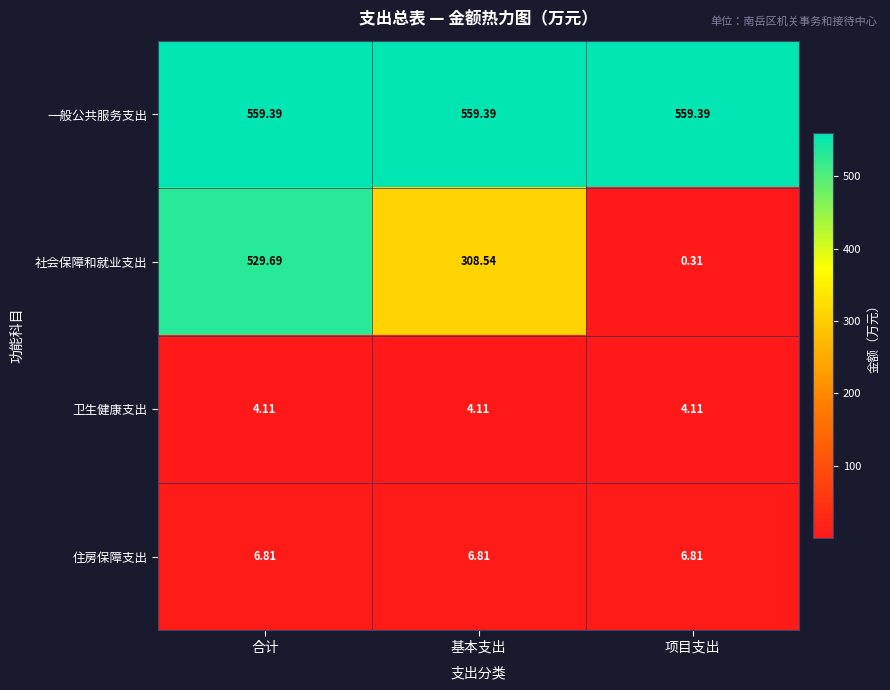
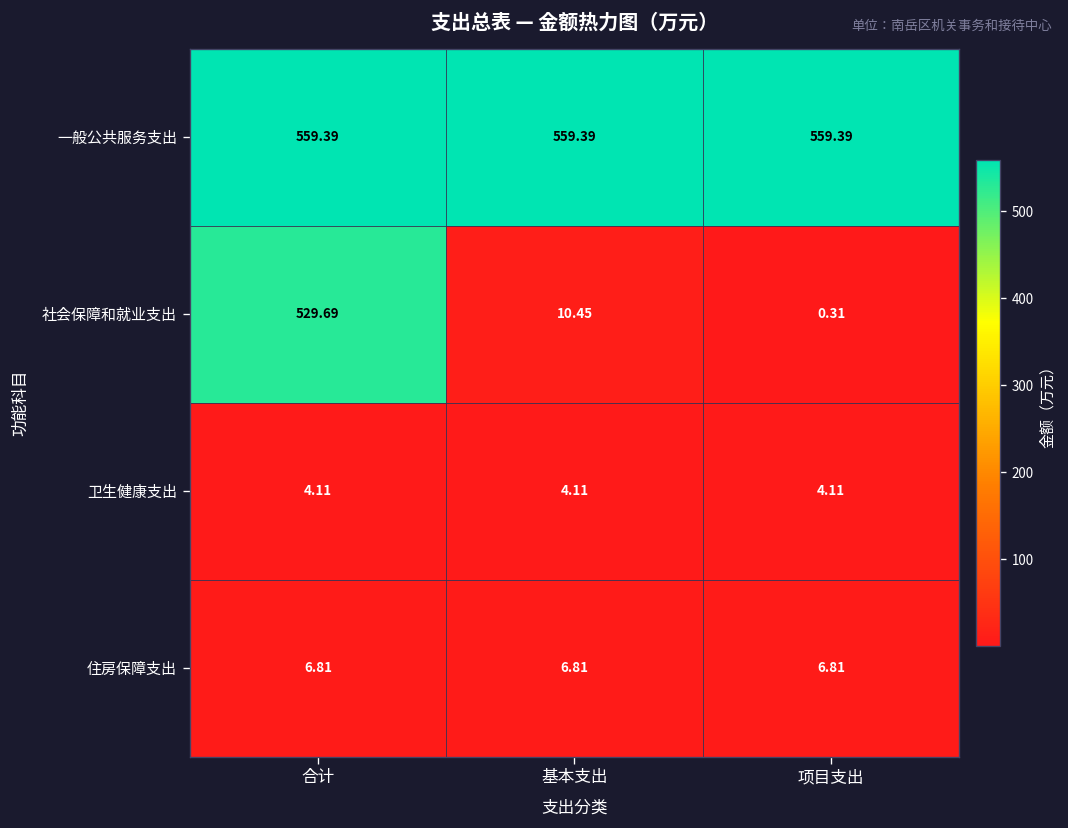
社会保障和就业支出, 基本支出: 308.54 -> 10.45
